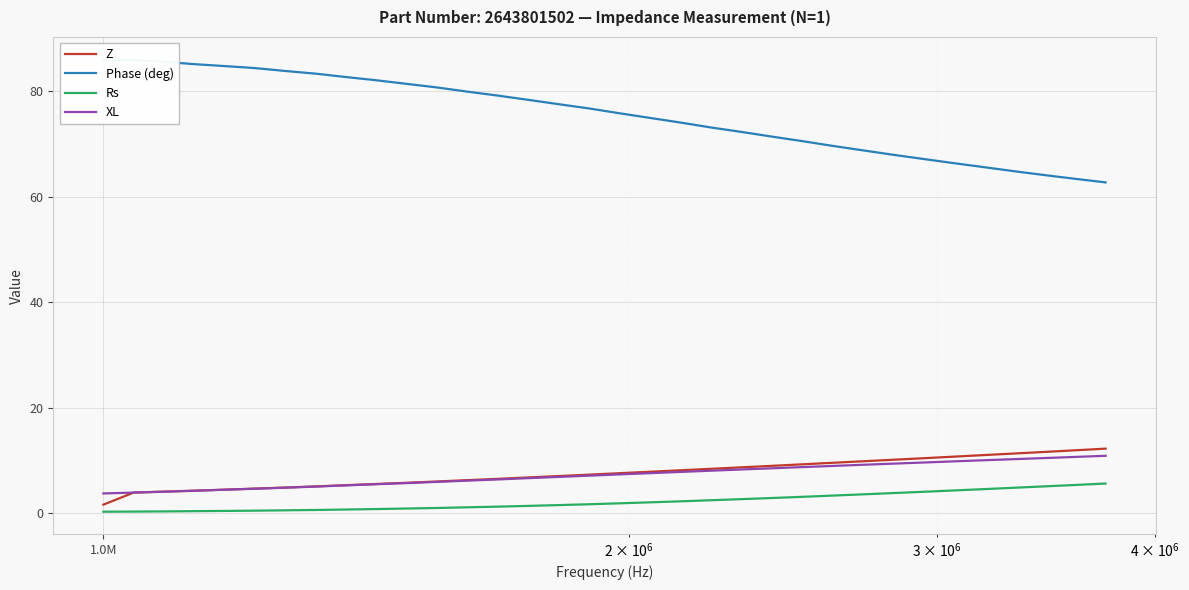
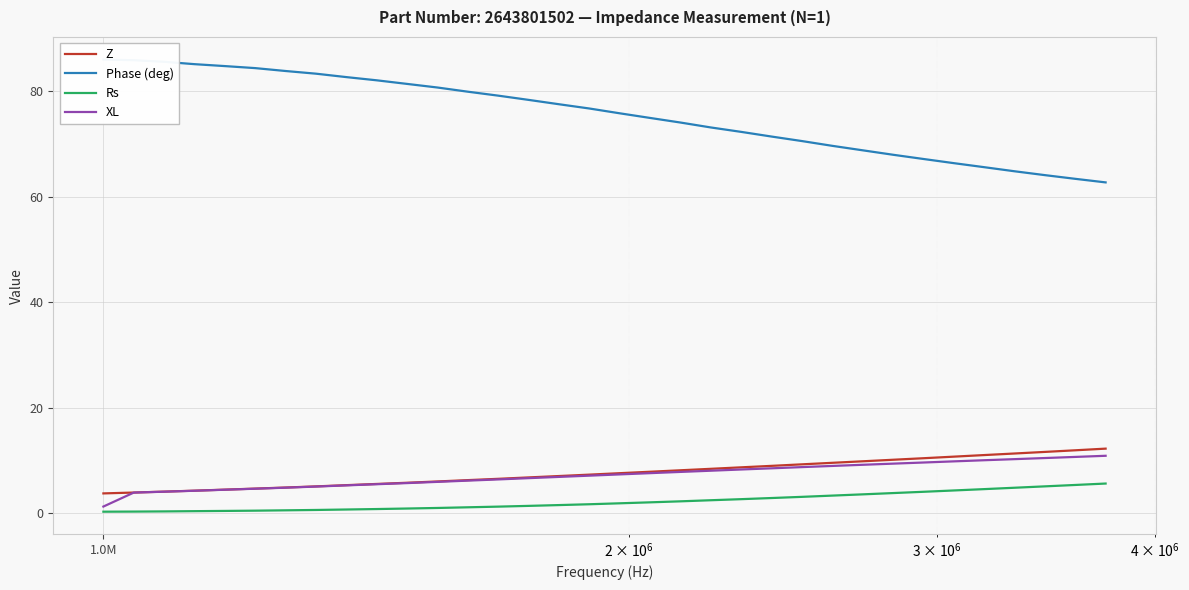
Z, 1.0M: 2 -> 4
XL, 1.0M: 4 -> 1
